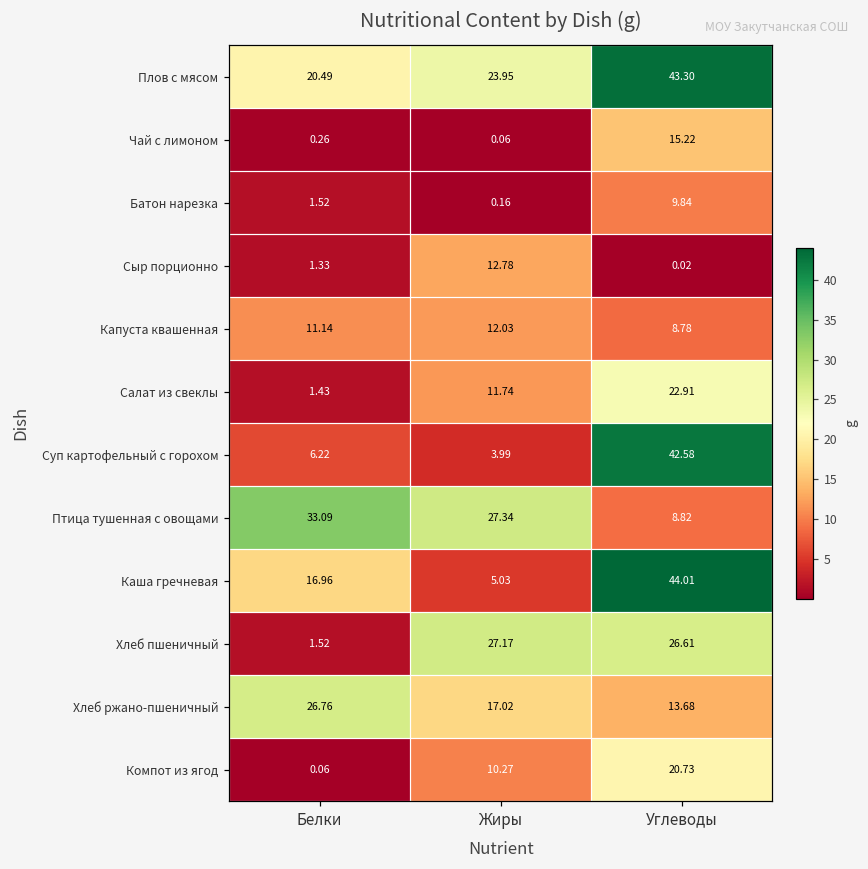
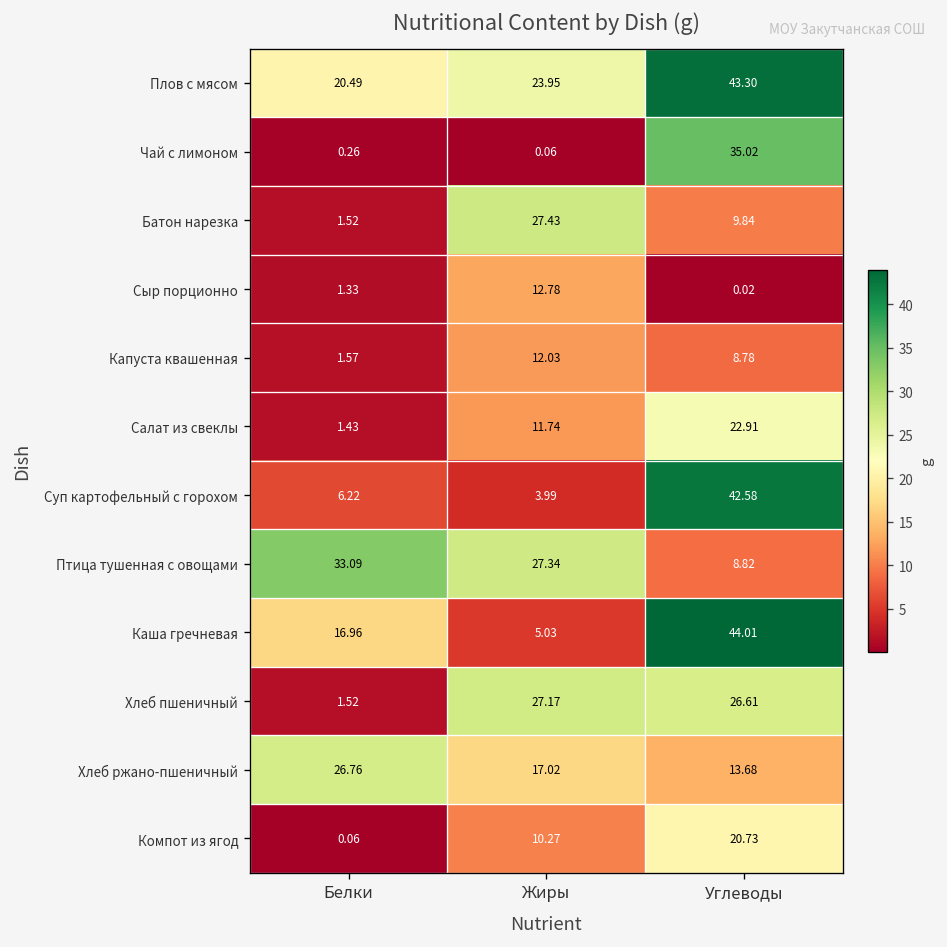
Чай с лимоном, Углеводы: 15.22 -> 35.02
Батон нарезка, Жиры: 0.16 -> 27.43
Капуста квашенная, Белки: 11.14 -> 1.57
